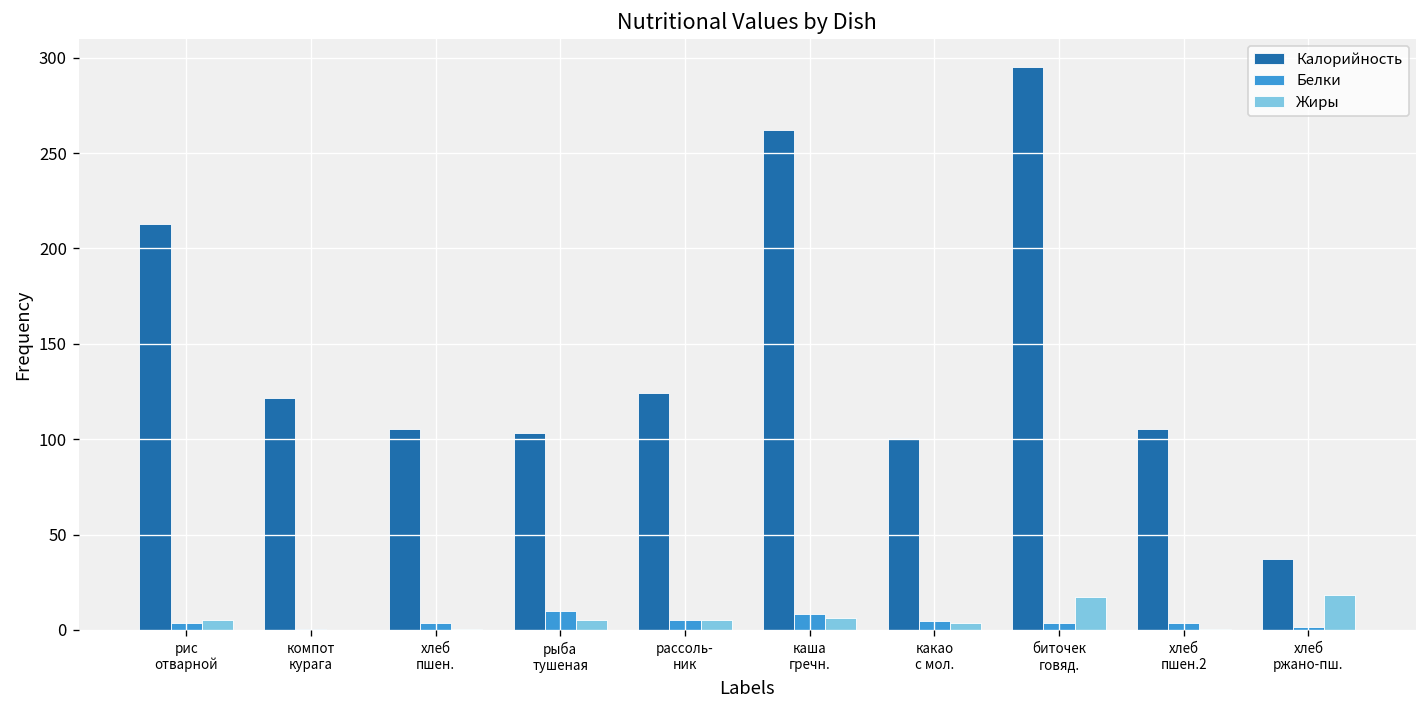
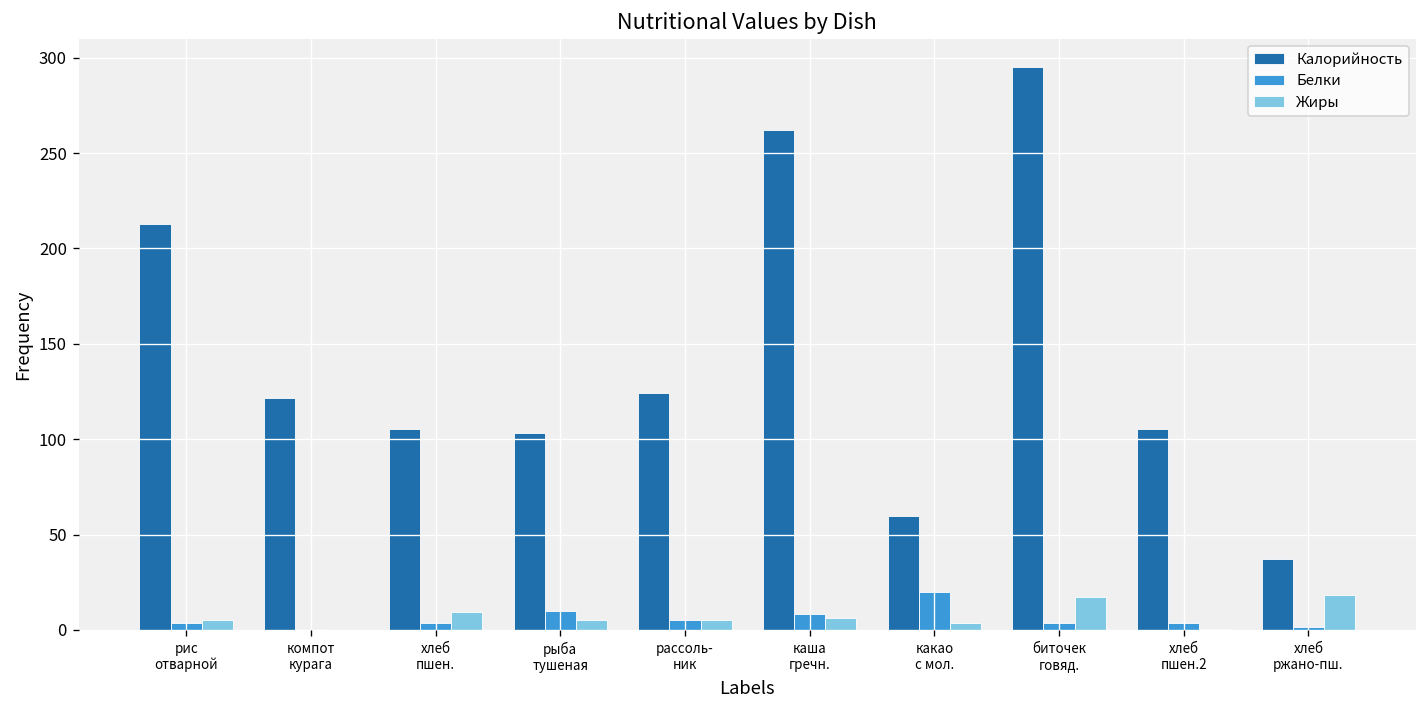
Жиры, хлеб пшен.: 0 -> 9
Калорийность, какао с мол.: 100 -> 60
Белки, какао с мол.: 5 -> 20
